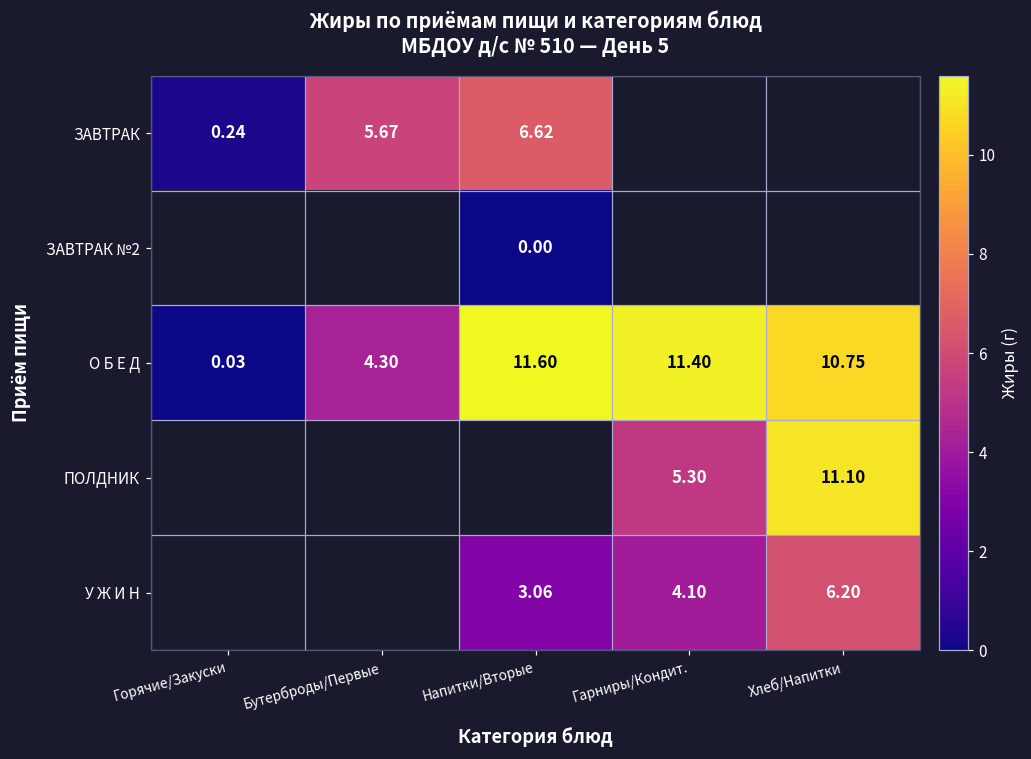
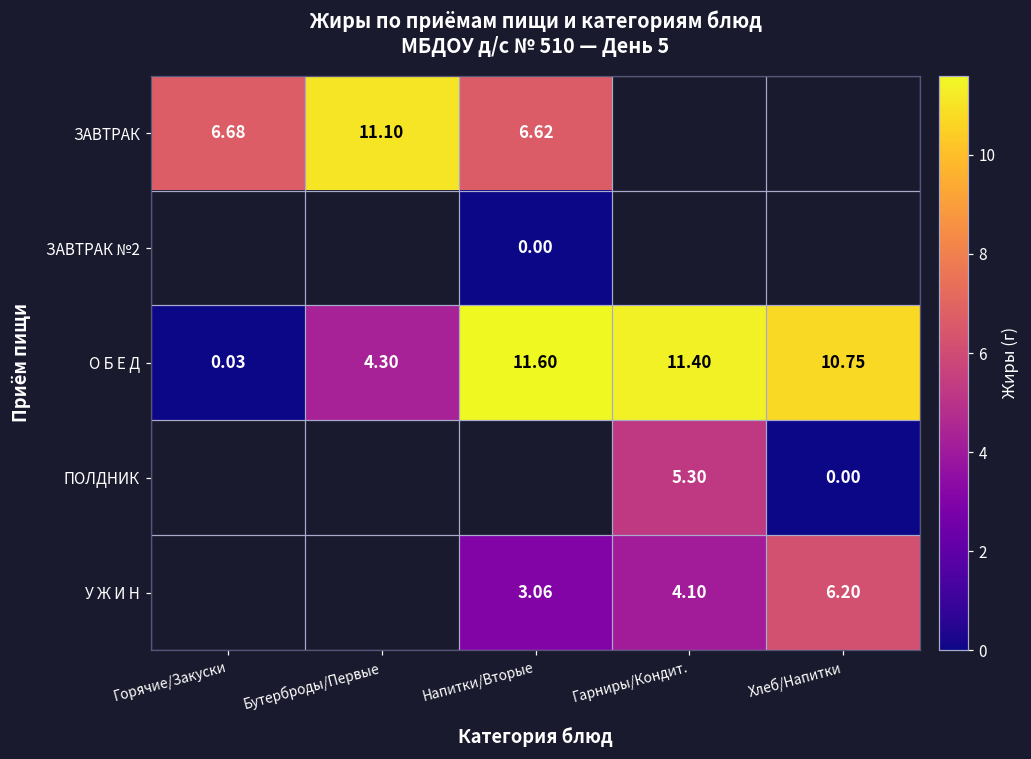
ЗАВТРАК, Горячие/Закуски: 0.24 -> 6.68
ЗАВТРАК, Бутерброды/Первые: 5.67 -> 11.10
ПОЛДНИК, Хлеб/Напитки: 11.10 -> 0.00
